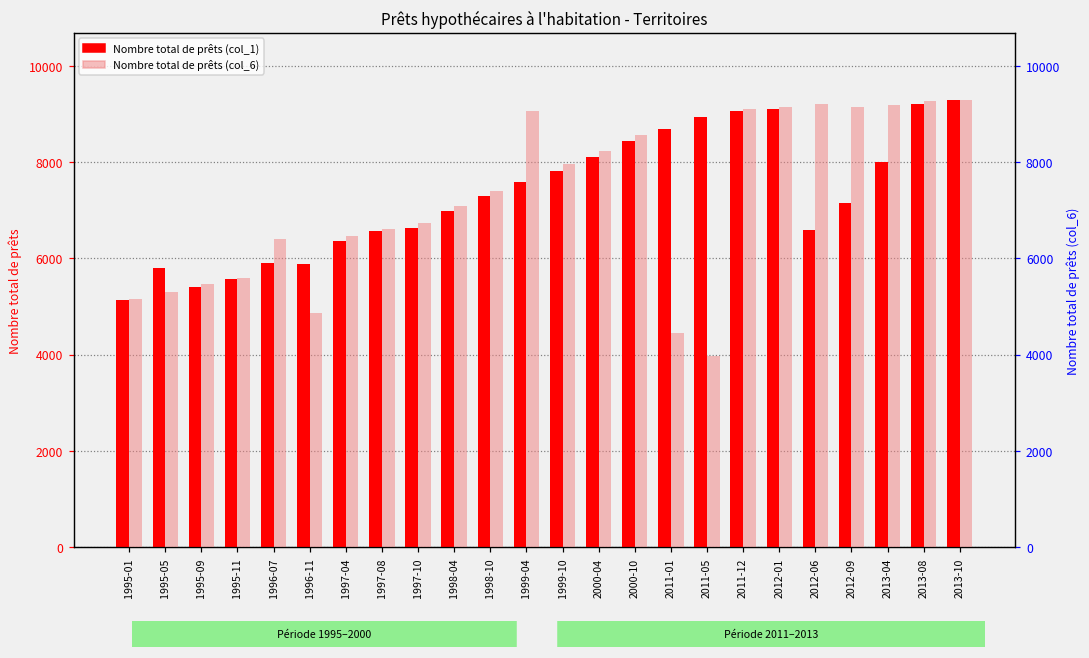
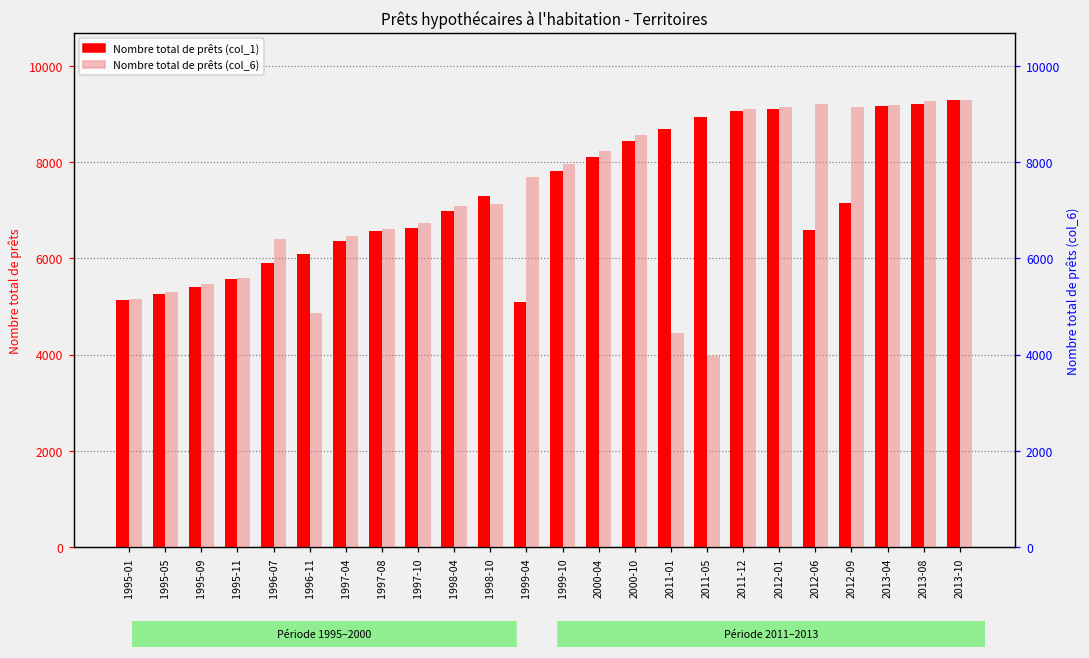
Nombre total de prêts (col_1), 1995-05: 5800 -> 5300
Nombre total de prêts (col_1), 1996-11: 5900 -> 6100
Nombre total de prêts (col_1), 1999-04: 7600 -> 5100
Nombre total de prêts (col_1), 2013-04: 8000 -> 9200
Nombre total de prêts (col_6), 1998-10: 7400 -> 7100
Nombre total de prêts (col_6), 1999-04: 9100 -> 7700
